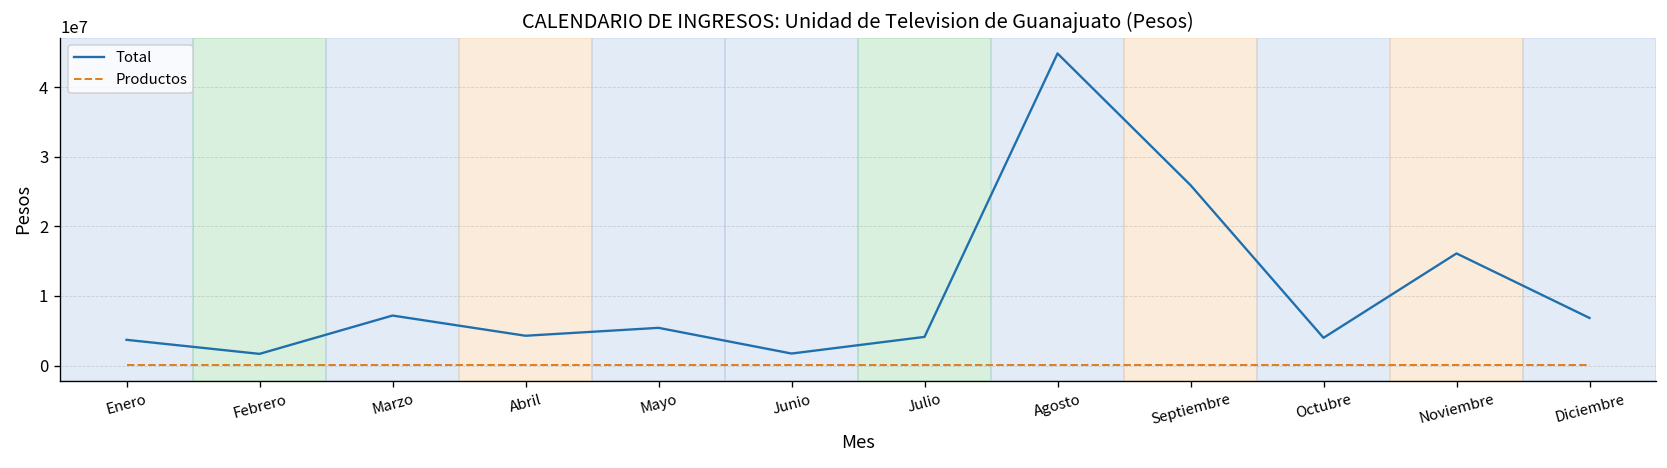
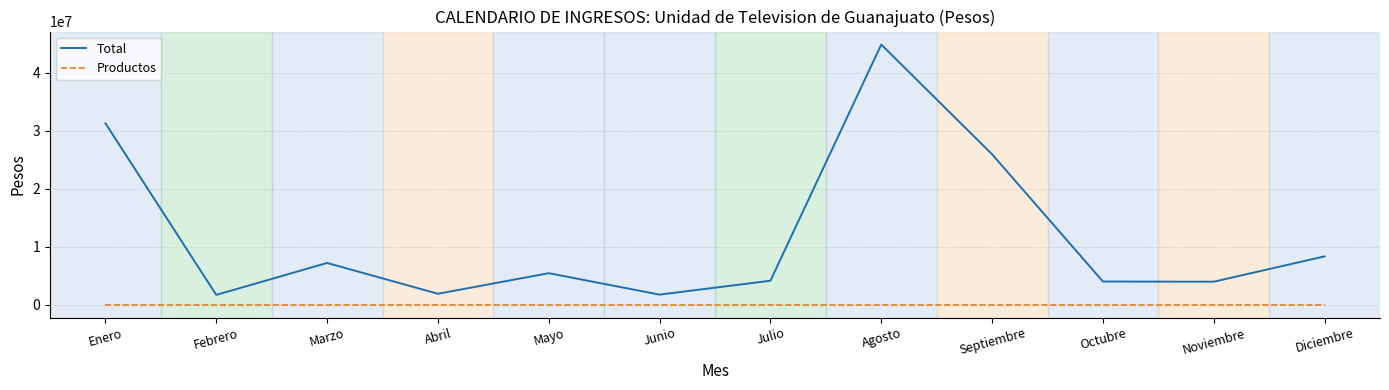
Total, Enero: 4000000 -> 31000000
Total, Abril: 4000000 -> 2000000
Total, Noviembre: 16000000 -> 4000000
Total, Diciembre: 7000000 -> 8000000
